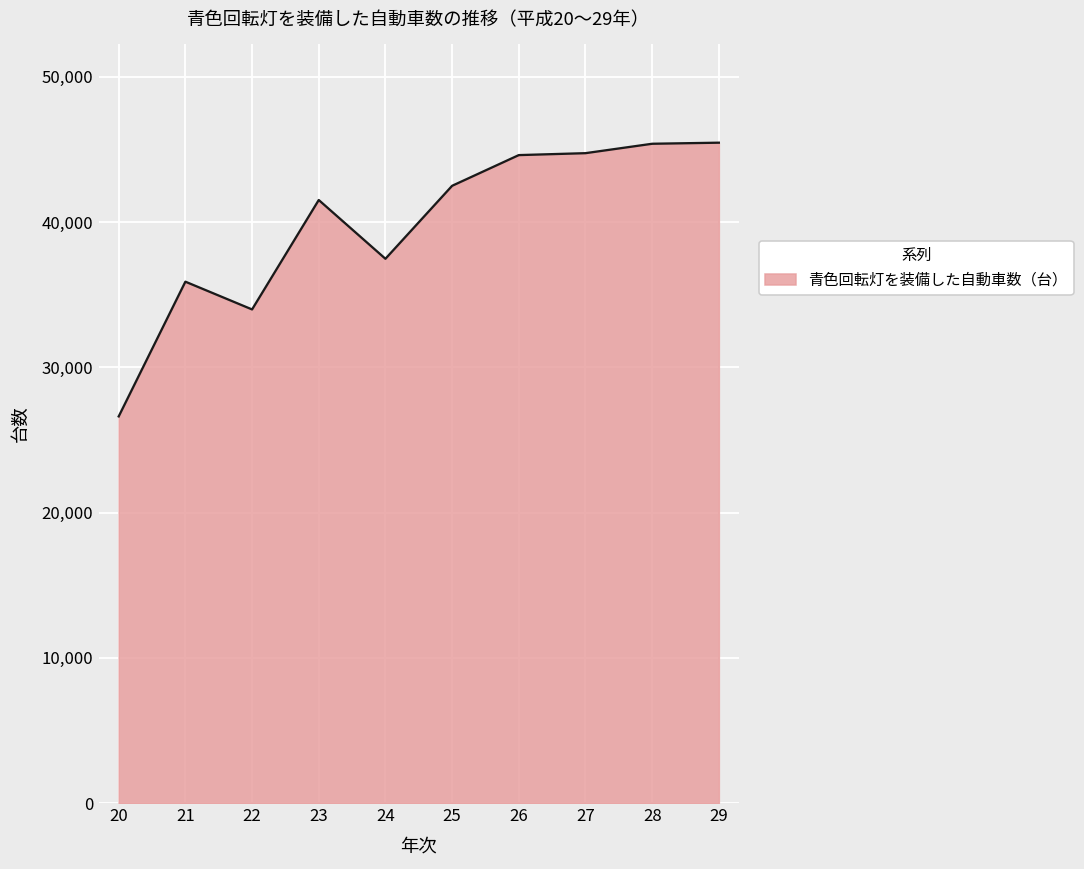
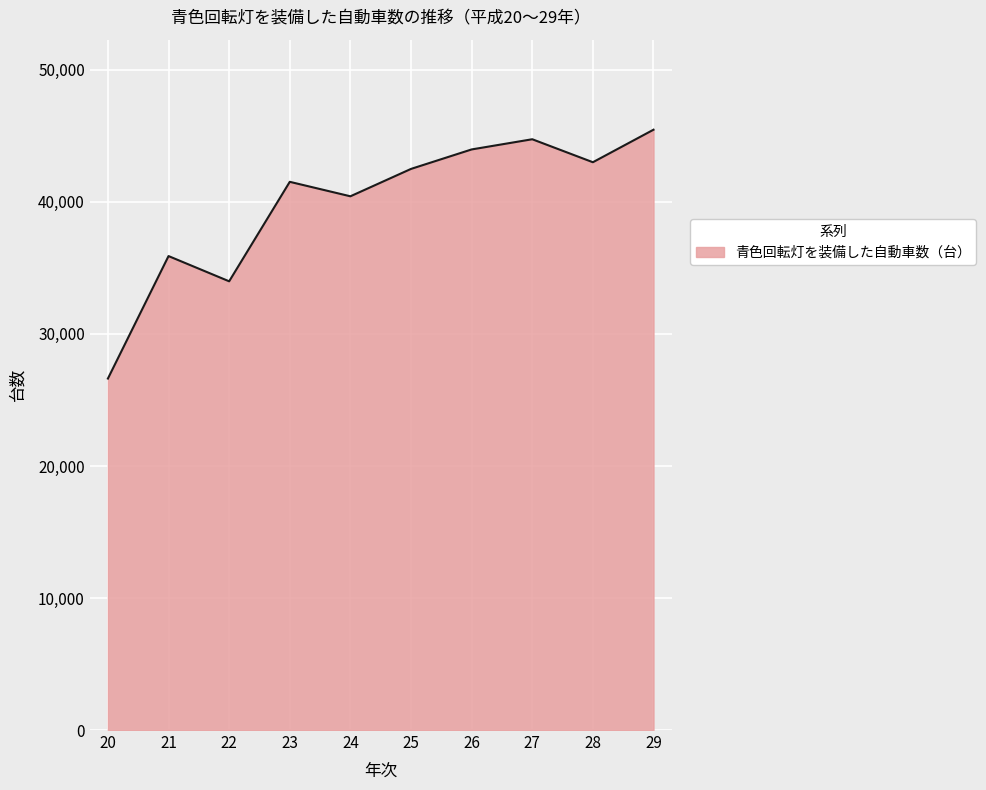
24: 37,500 -> 40,400
26: 44,600 -> 44,000
28: 45,400 -> 43,000
